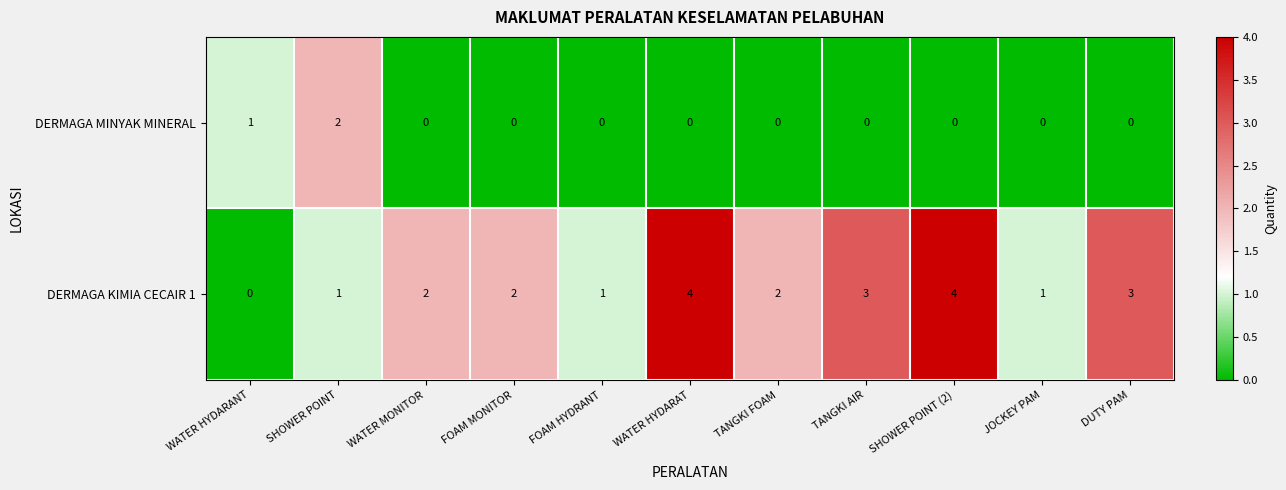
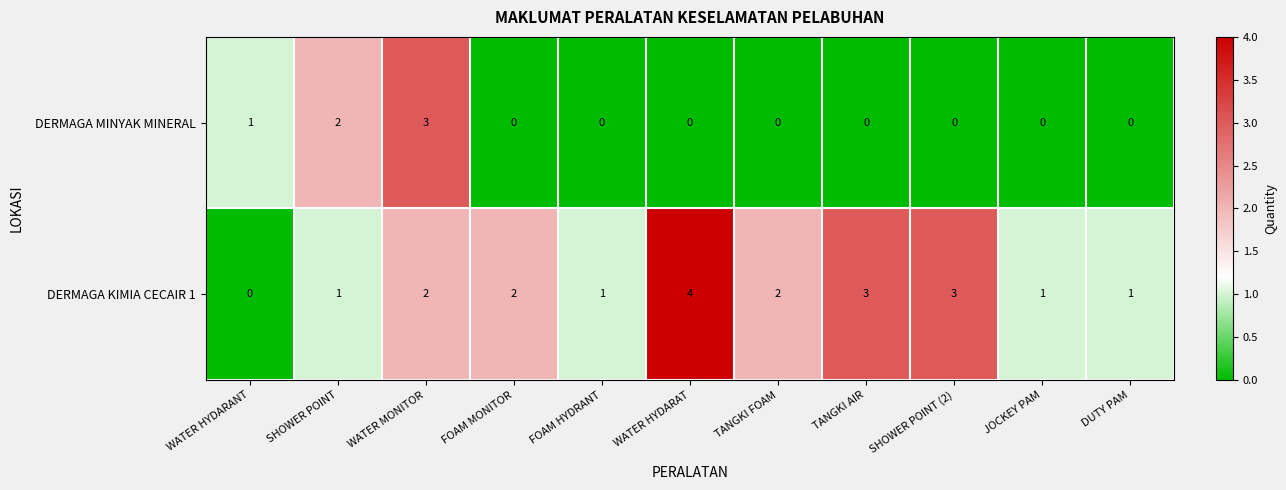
DERMAGA MINYAK MINERAL, WATER MONITOR: 0 -> 3
DERMAGA KIMIA CECAIR 1, SHOWER POINT (2): 4 -> 3
DERMAGA KIMIA CECAIR 1, DUTY PAM: 3 -> 1
